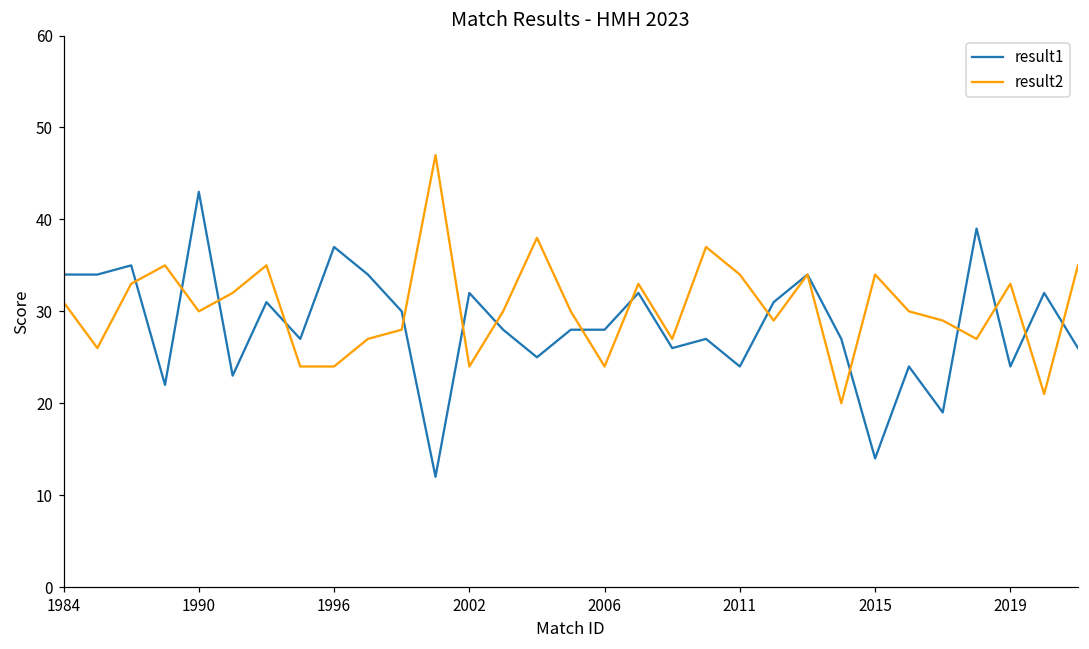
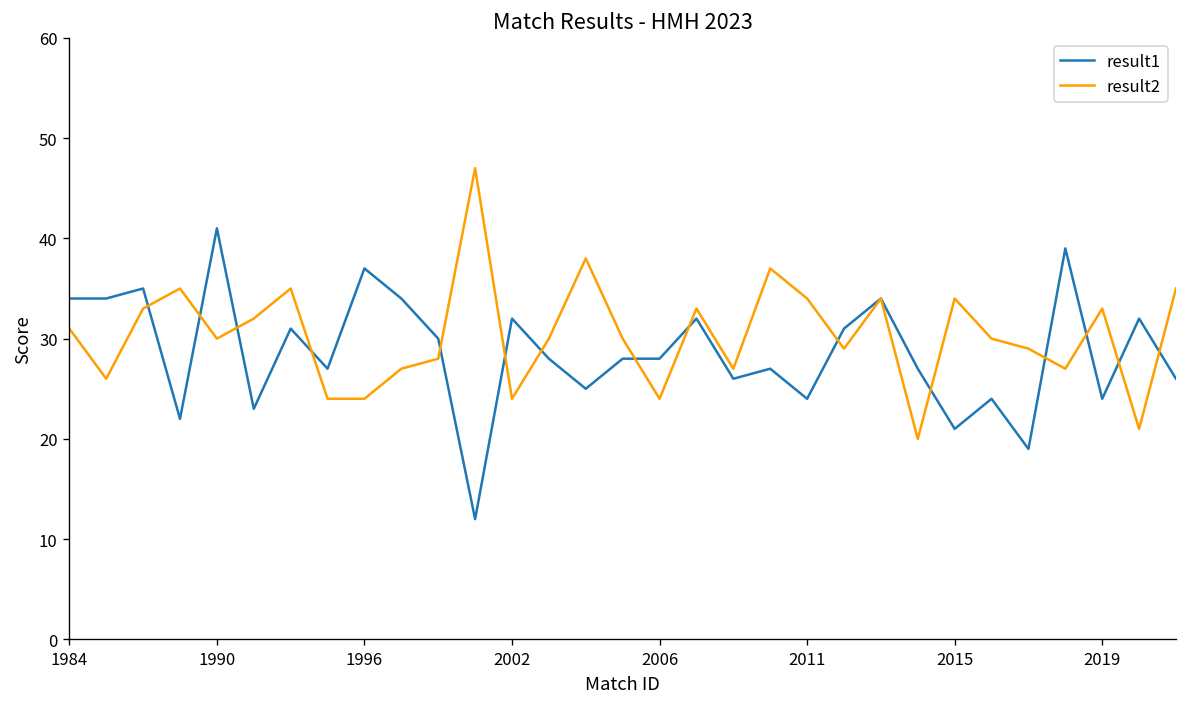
result1, 1990: 43 -> 41
result1, 2015: 14 -> 21
